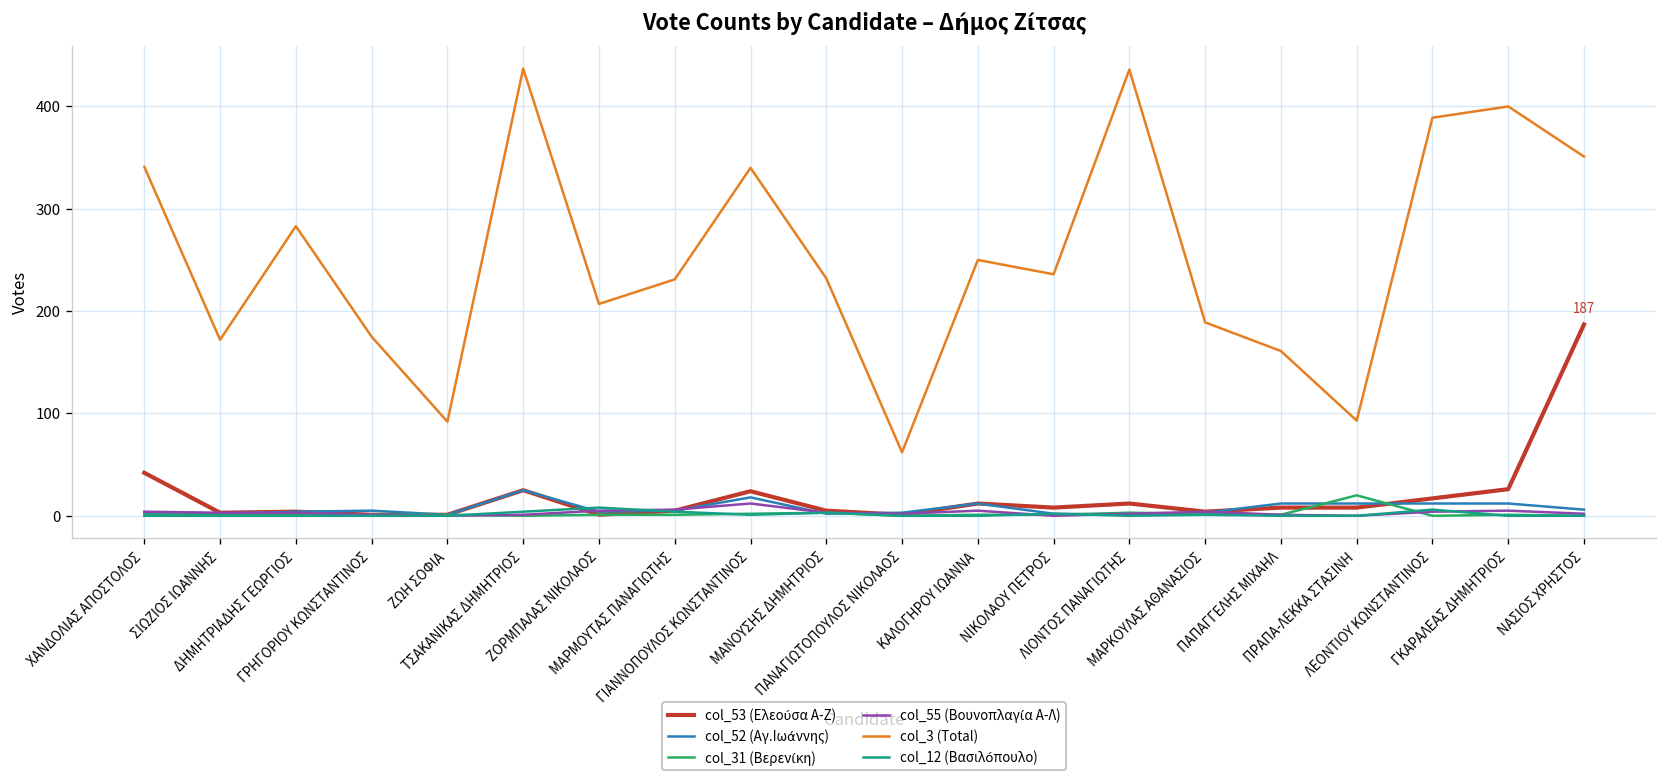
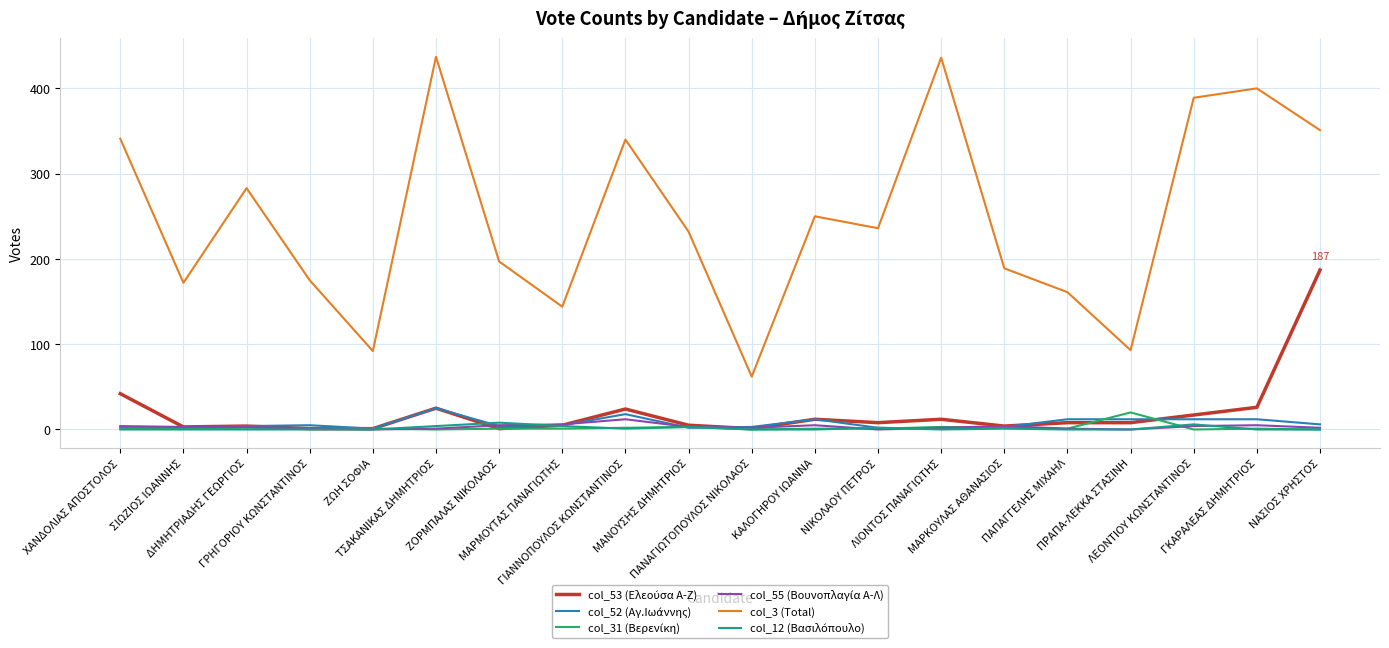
col_3 (Total), ΖΟΡΜΠΑΛΑΣ ΝΙΚΟΛΑΟΣ: 210 -> 200
col_3 (Total), ΜΑΡΜΟΥΤΑΣ ΠΑΝΑΓΙΩΤΗΣ: 230 -> 140
